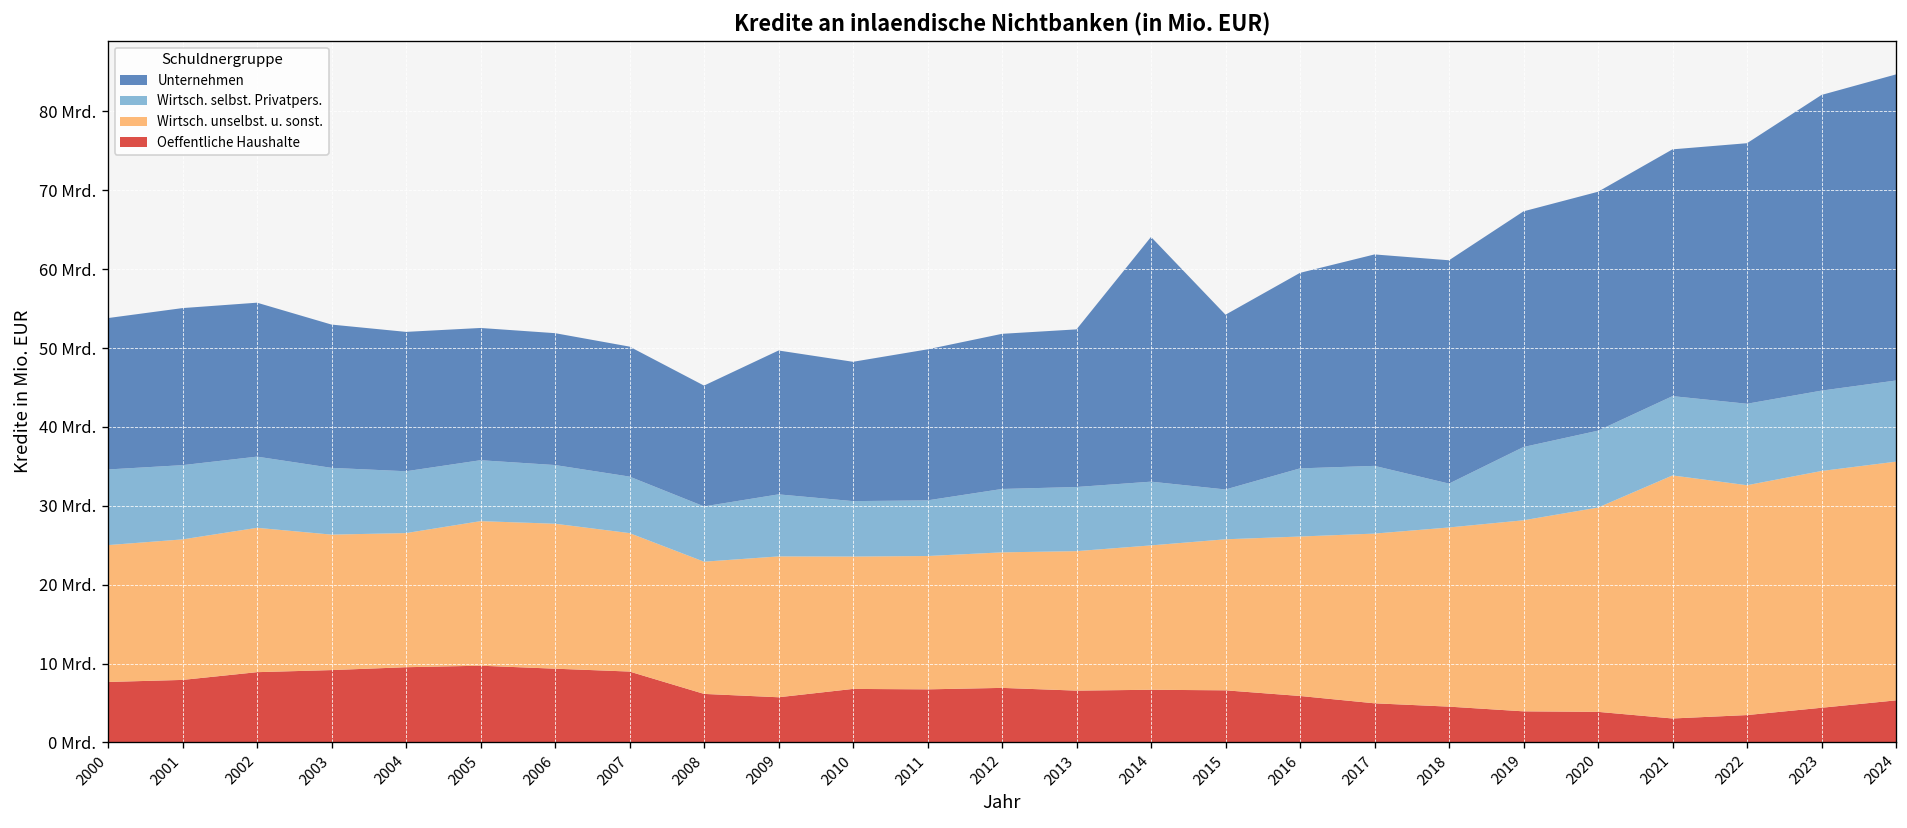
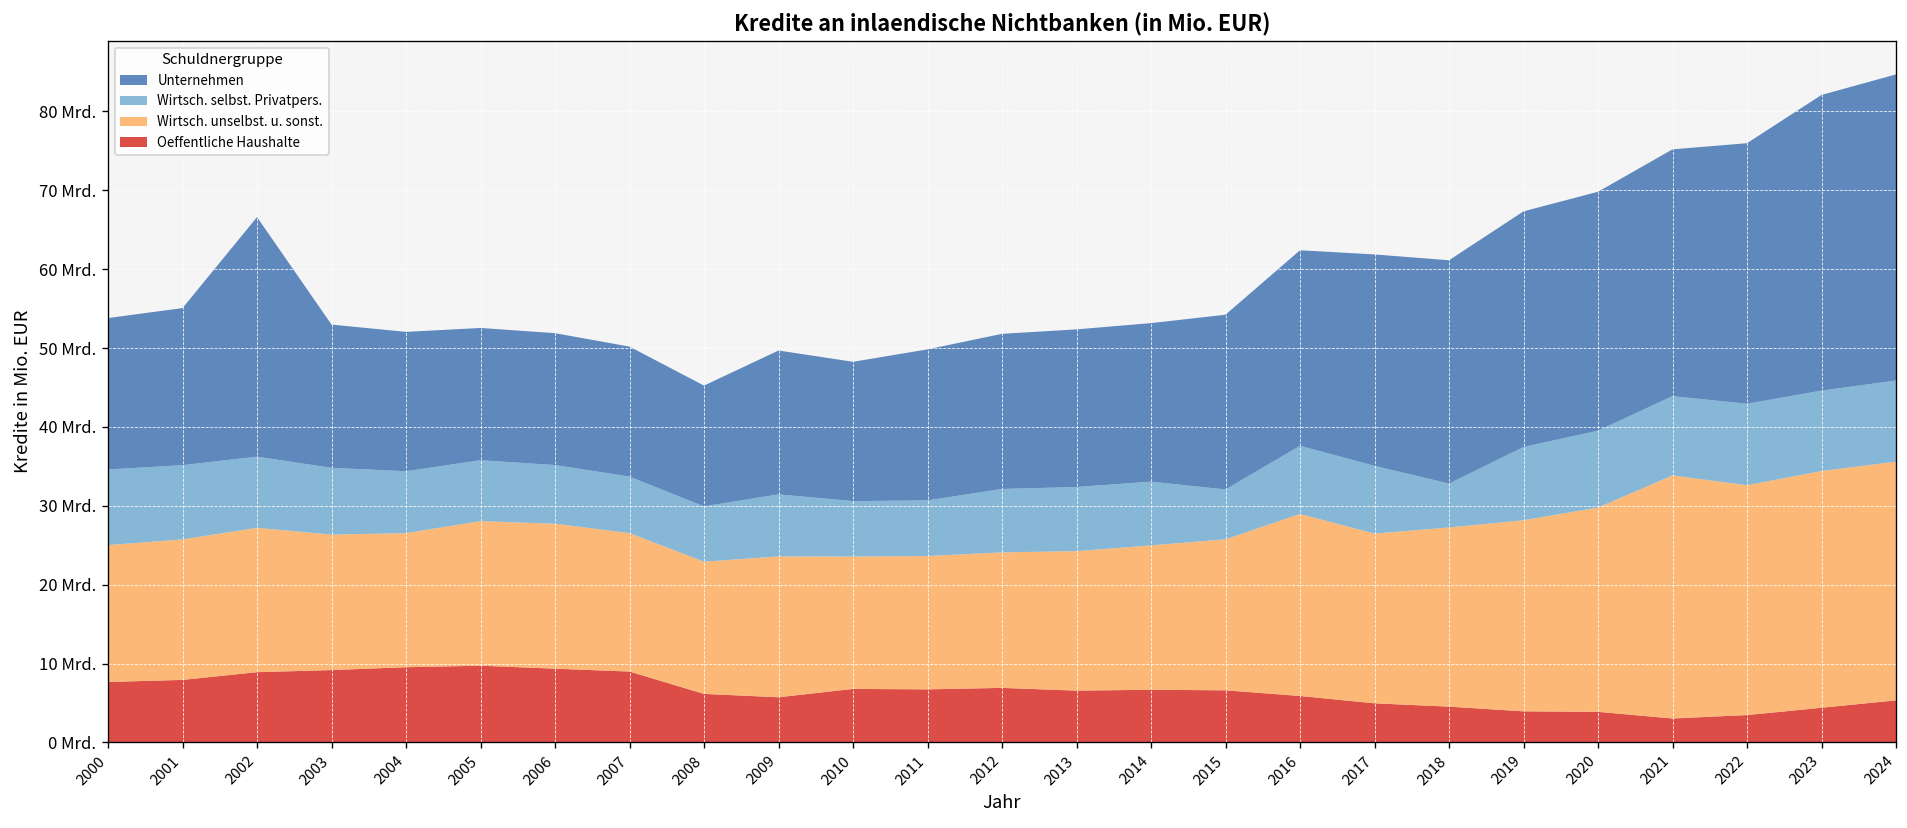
Unternehmen, 2002: 20 Mrd. -> 30 Mrd.
Unternehmen, 2014: 31 Mrd. -> 20 Mrd.
Wirtsch. unselbst. u. sonst., 2016: 20 Mrd. -> 23 Mrd.
